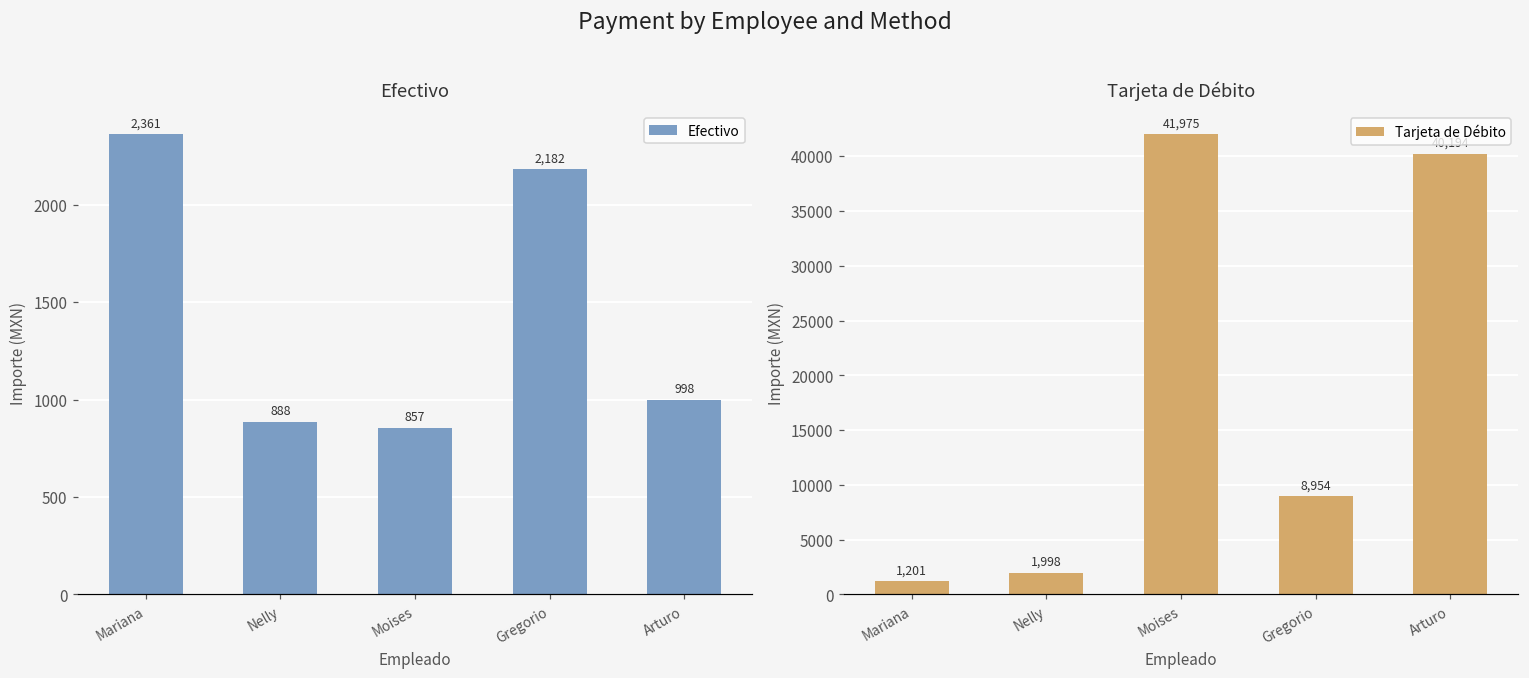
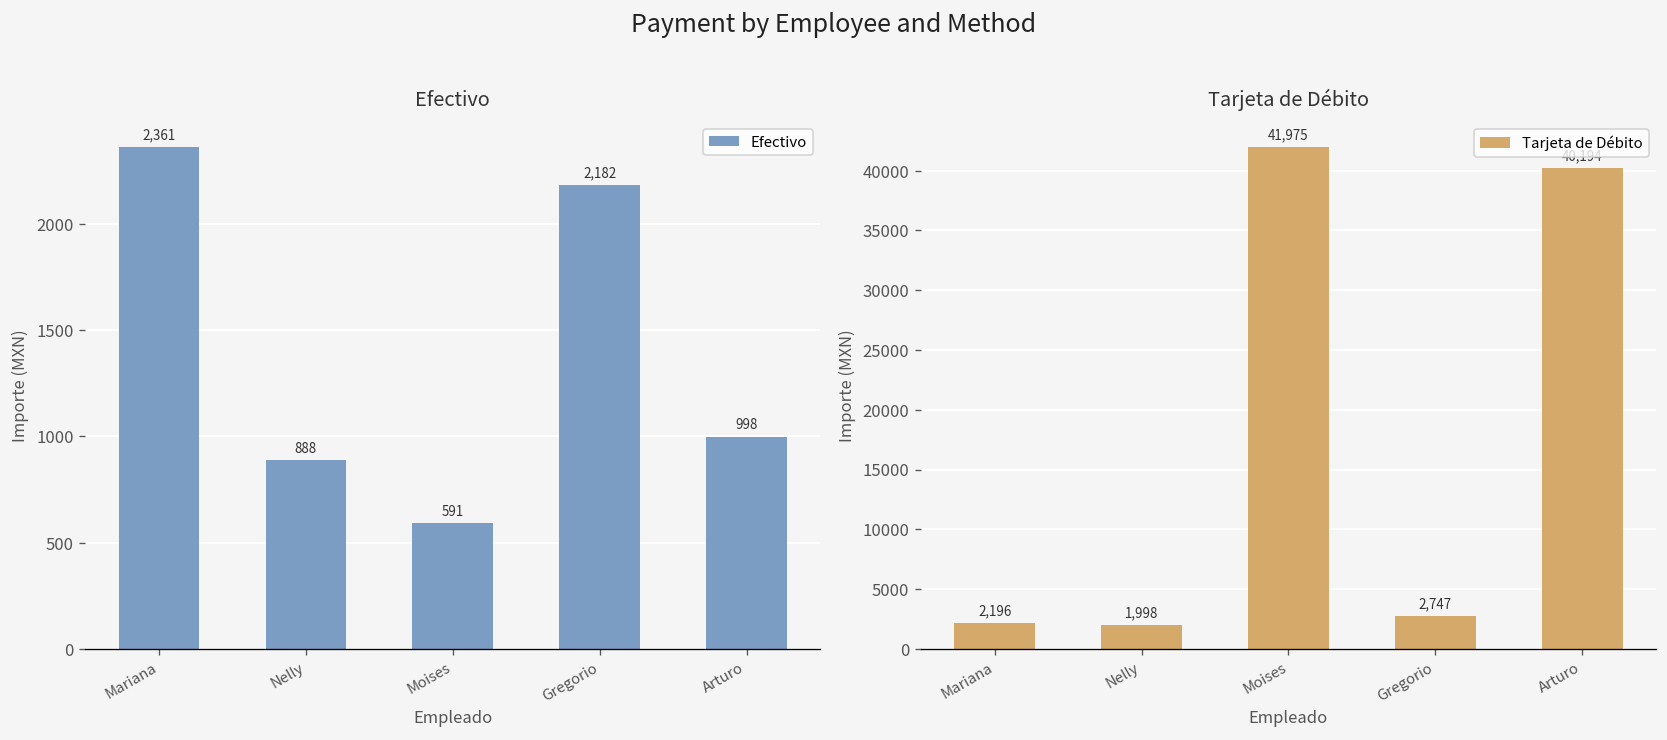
Efectivo, Moises: 857 -> 591
Tarjeta de Débito, Mariana: 1,201 -> 2,196
Tarjeta de Débito, Gregorio: 8,954 -> 2,747
